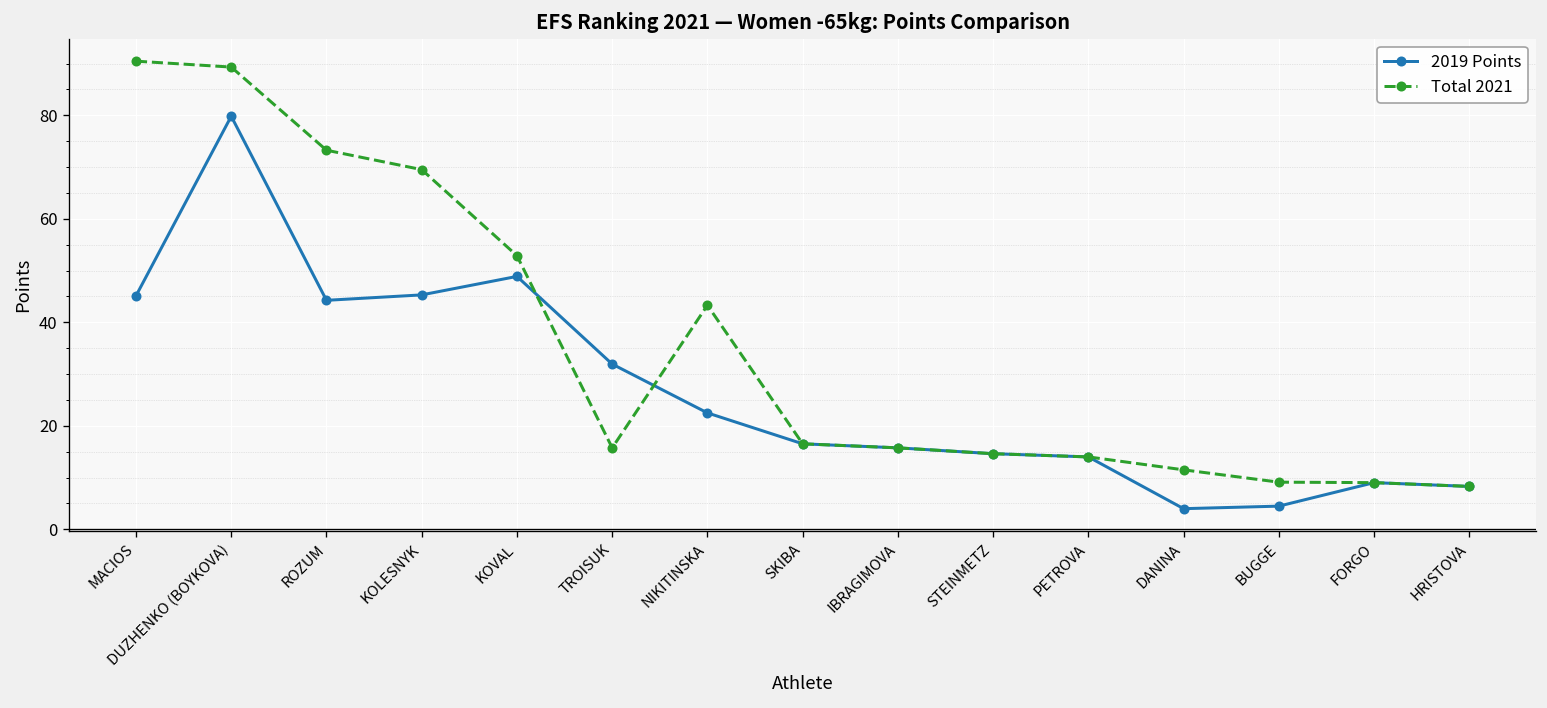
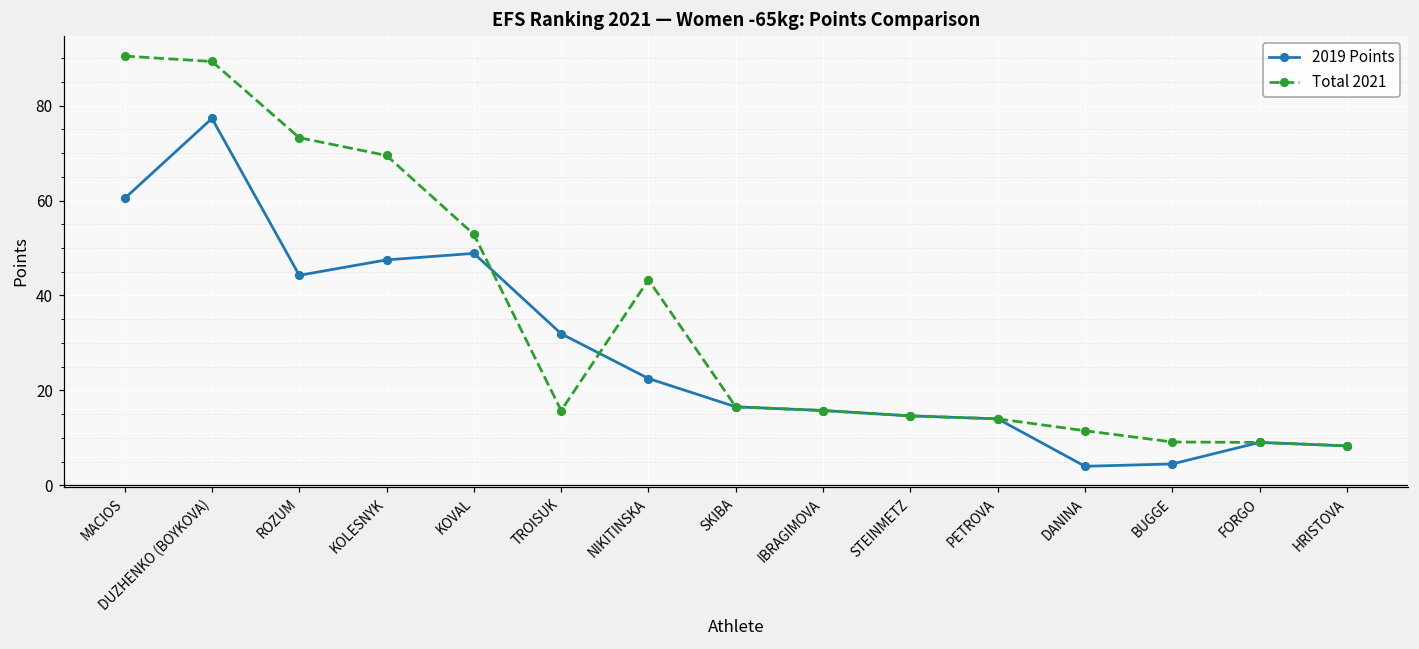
2019 Points, MACIOS: 45 -> 60
2019 Points, DUZHENKO (BOYKOVA): 80 -> 77
2019 Points, KOLESNYK: 45 -> 48
